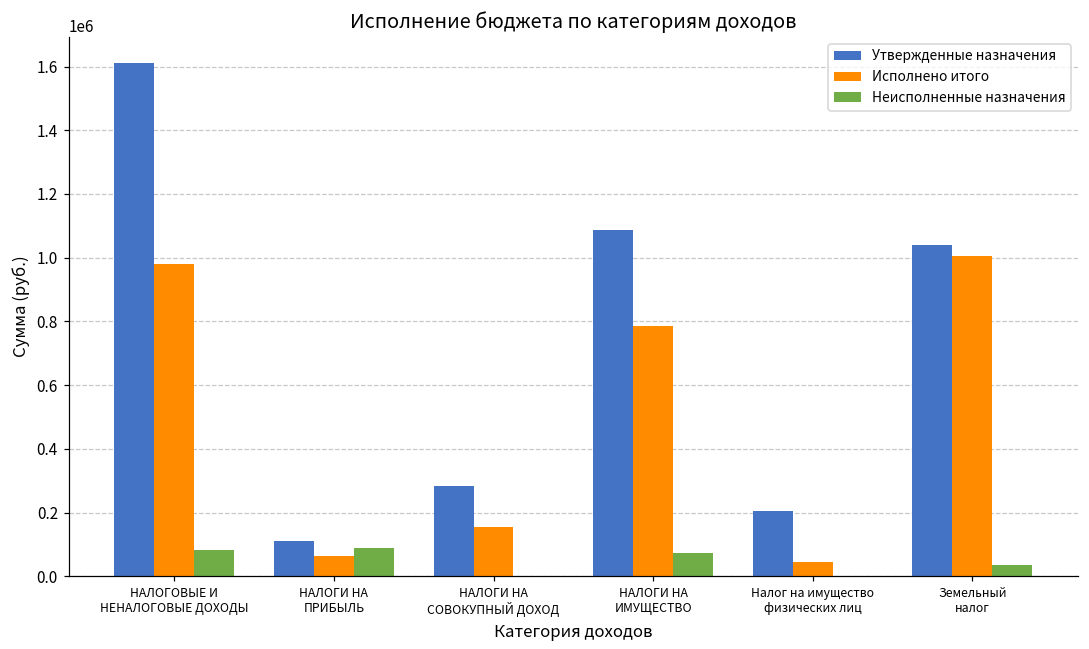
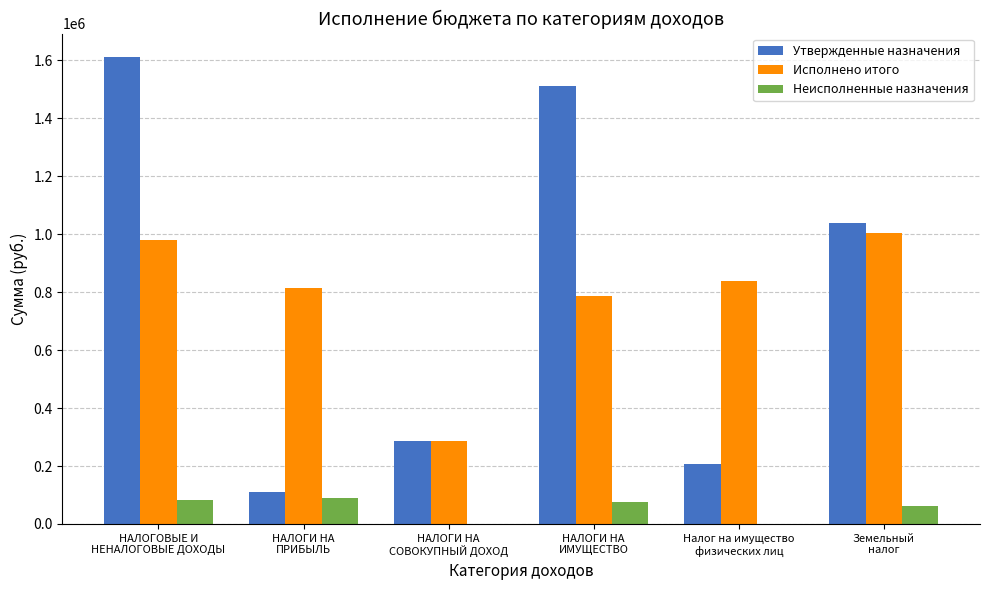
Исполнено итого, НАЛОГИ НА ПРИБЫЛЬ: 60000 -> 820000
Исполнено итого, НАЛОГИ НА СОВОКУПНЫЙ ДОХОД: 150000 -> 290000
Утвержденные назначения, НАЛОГИ НА ИМУЩЕСТВО: 1090000 -> 1510000
Исполнено итого, Налог на имущество физических лиц: 50000 -> 840000
Неисполненные назначения, Земельный налог: 30000 -> 60000
